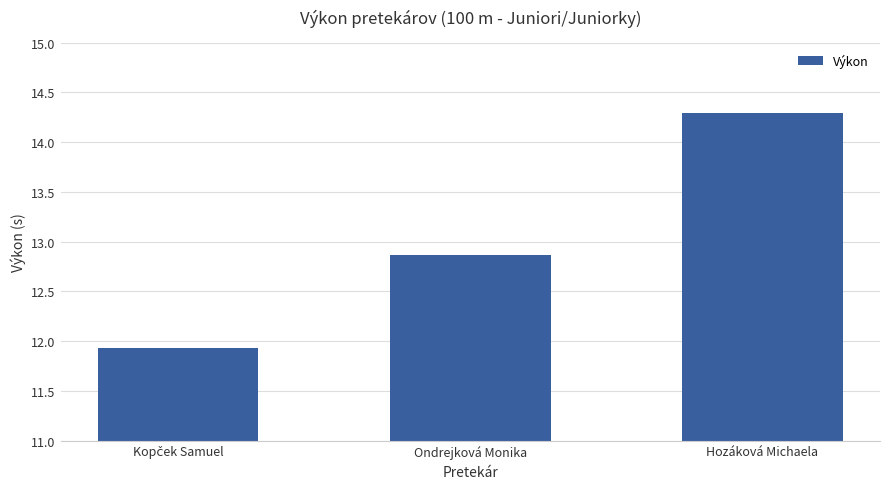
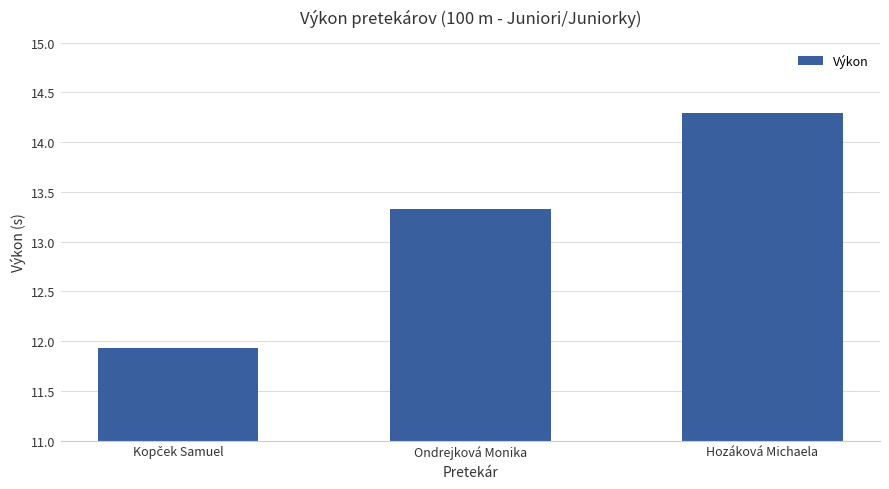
Ondrejková Monika: 12.9 -> 13.3
